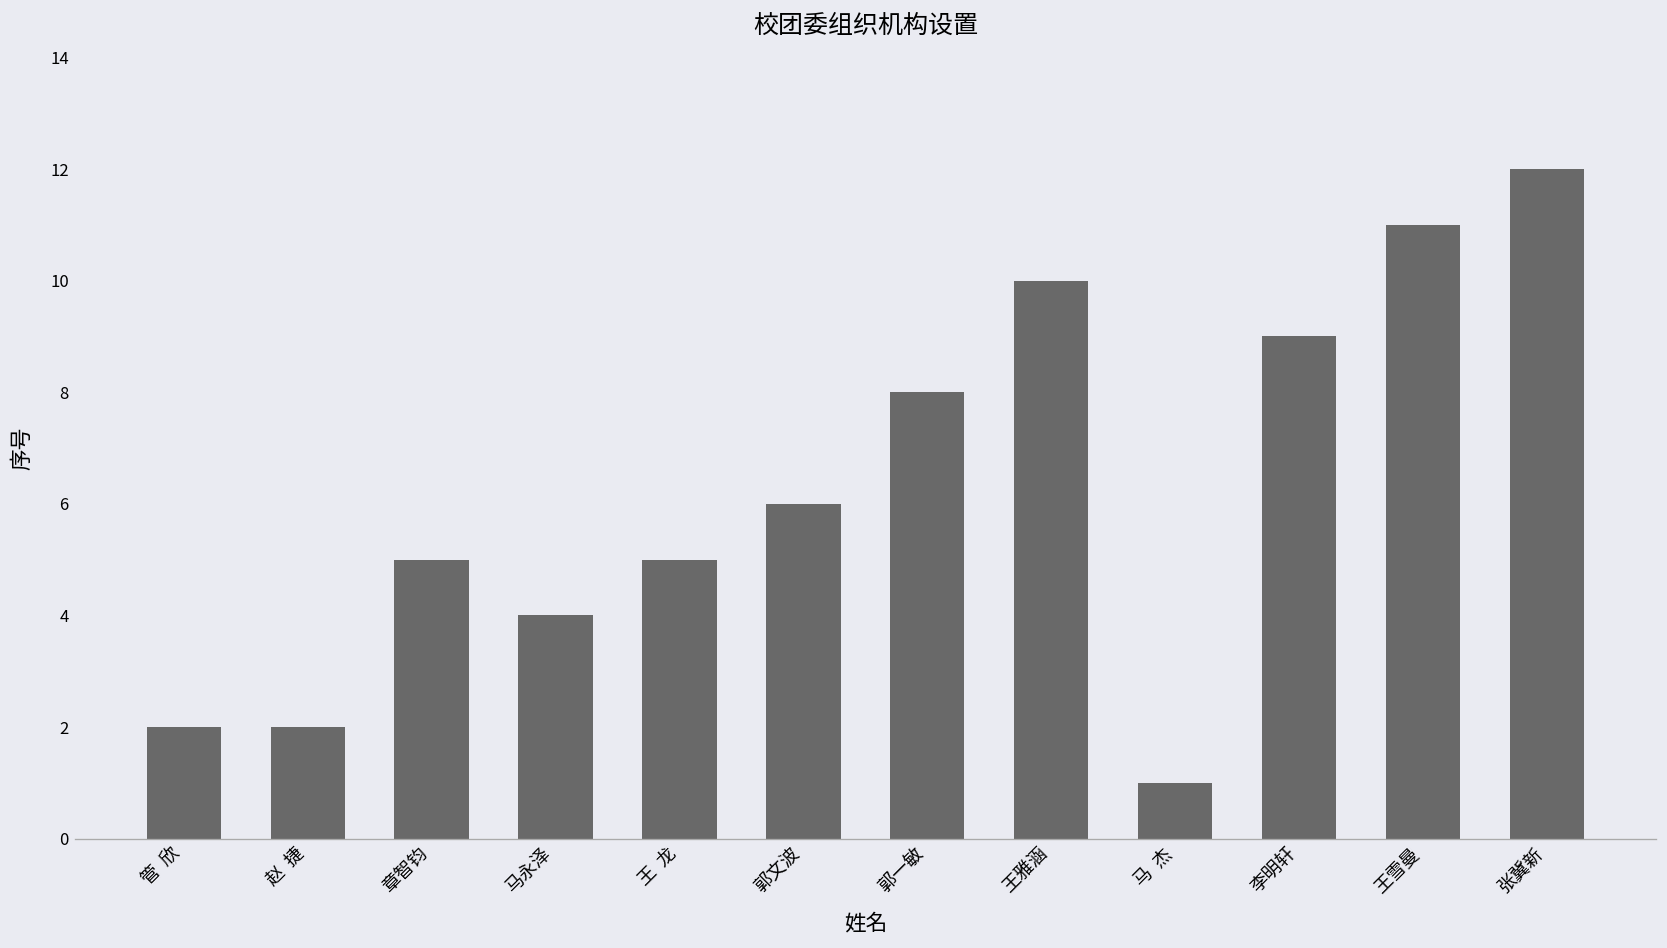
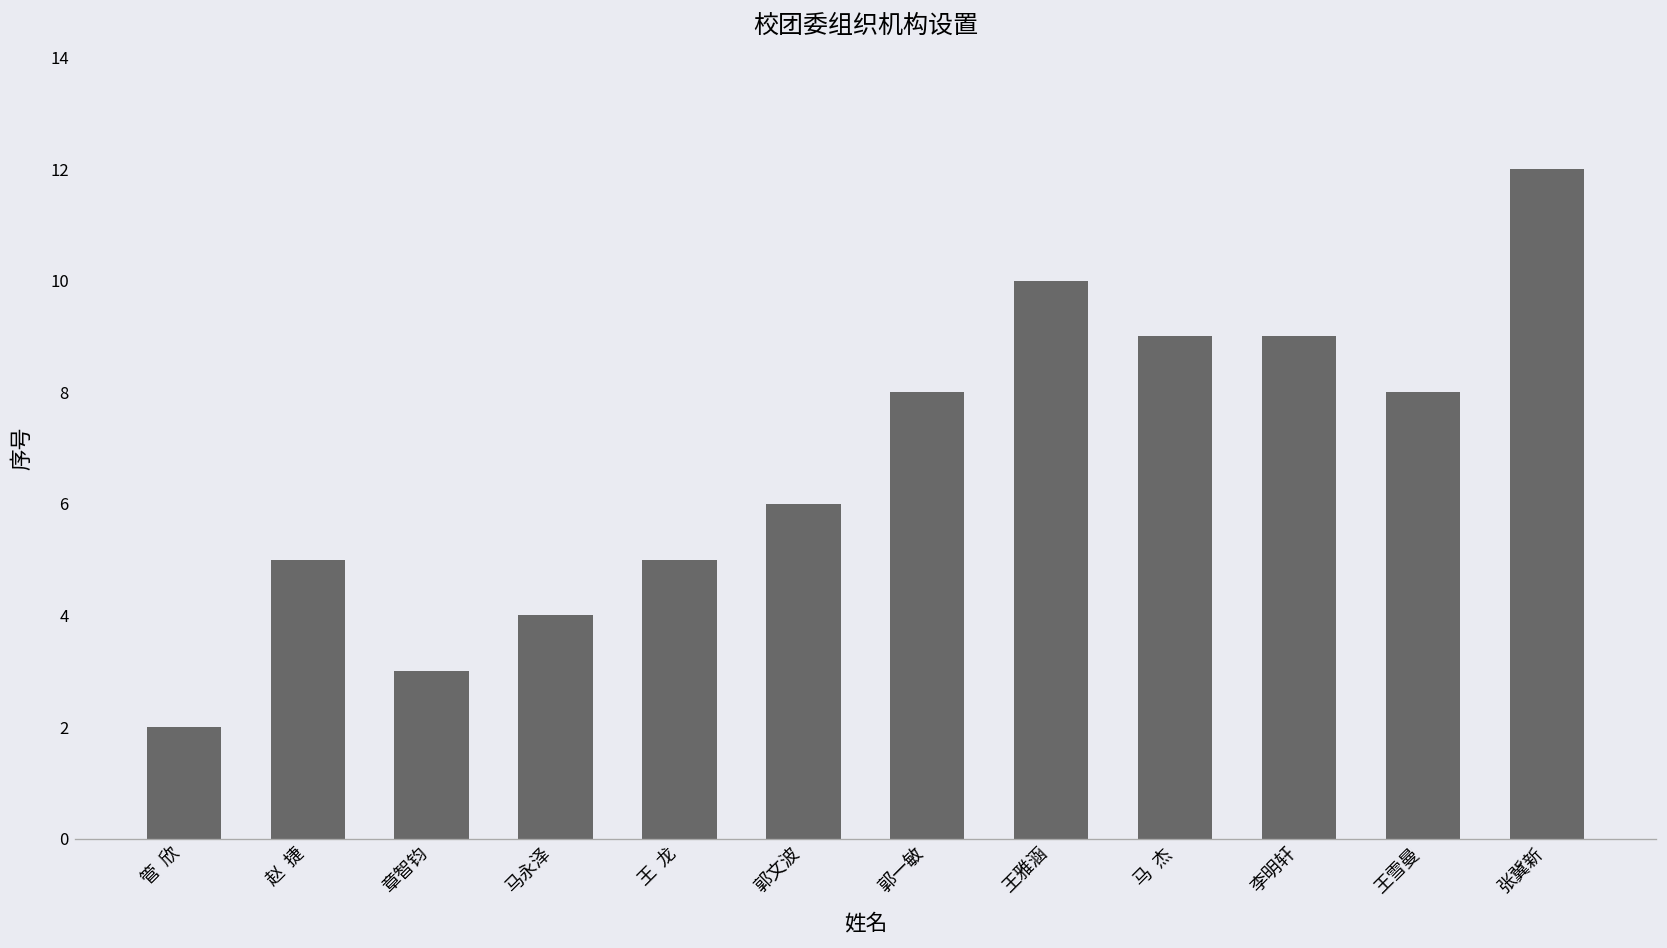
赵 捷: 2 -> 5
章智钧: 5 -> 3
马 杰: 1 -> 9
王雪曼: 11 -> 8
